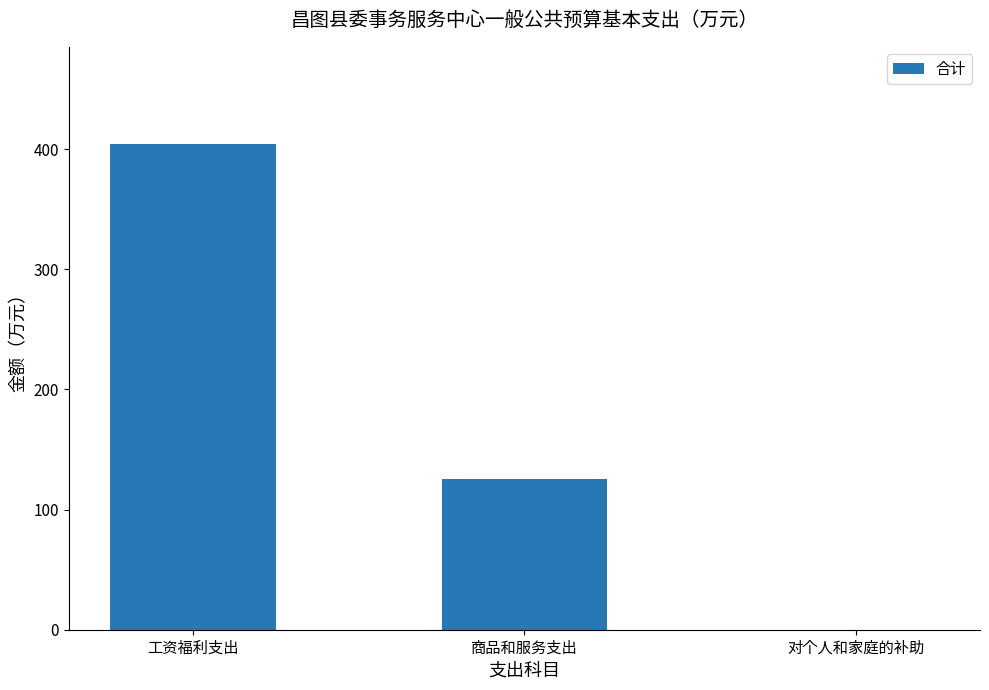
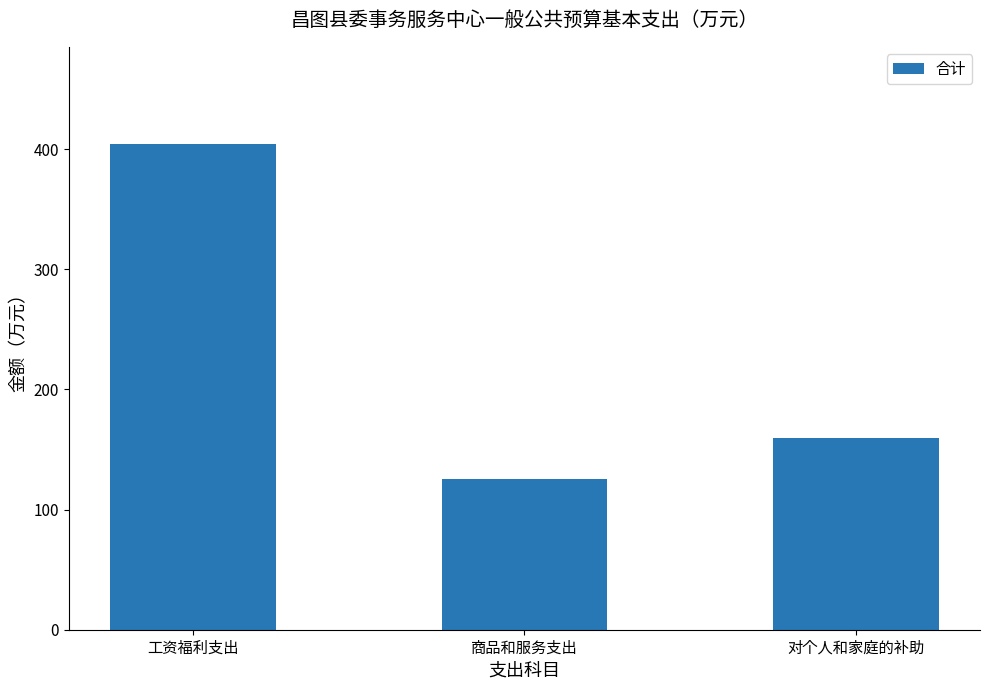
对个人和家庭的补助: 0 -> 160
